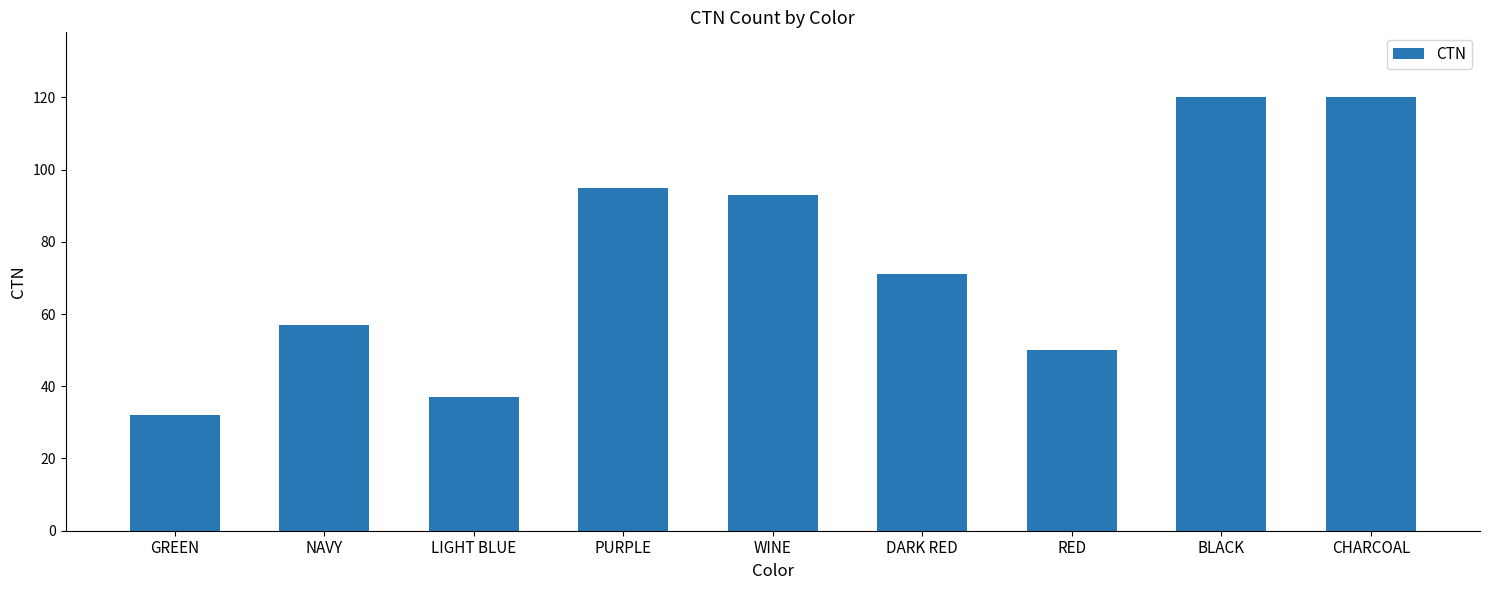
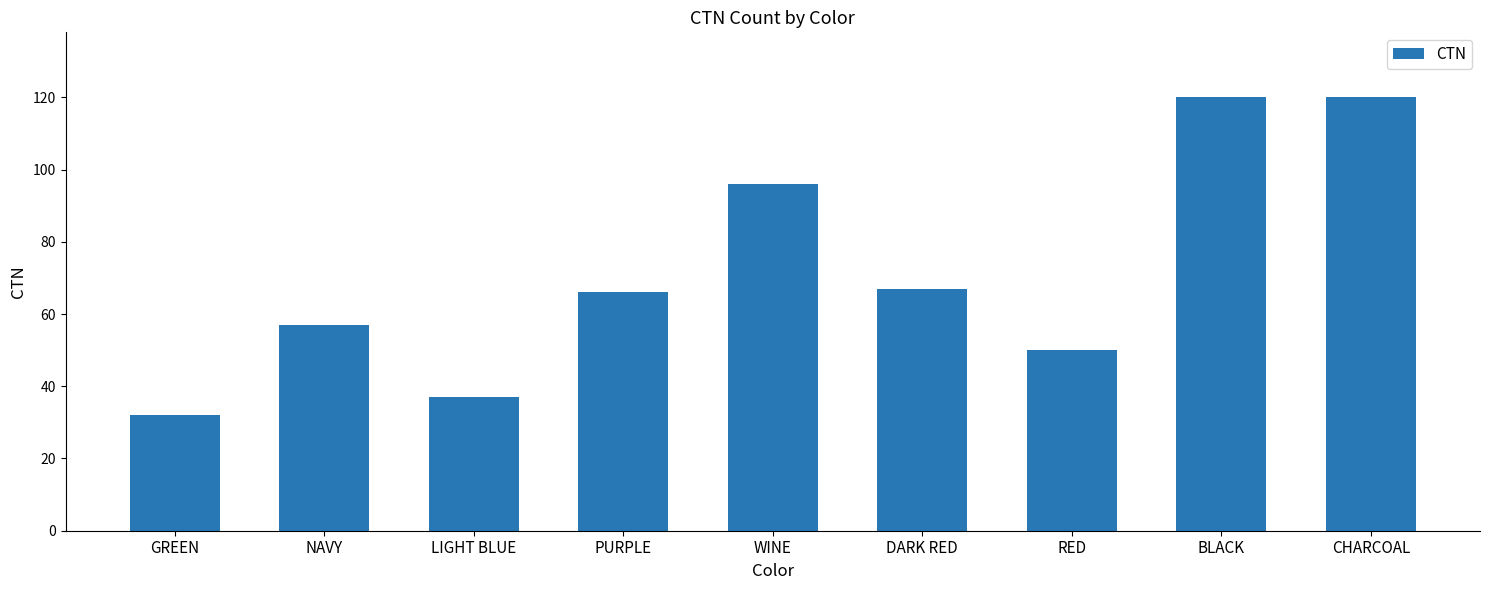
PURPLE: 95 -> 66
WINE: 93 -> 96
DARK RED: 71 -> 67
